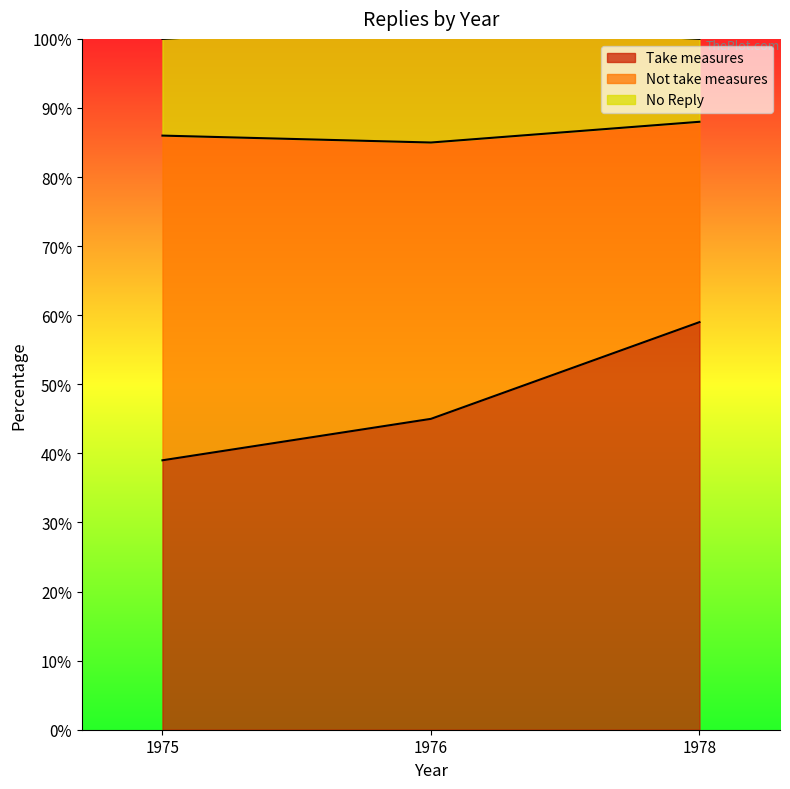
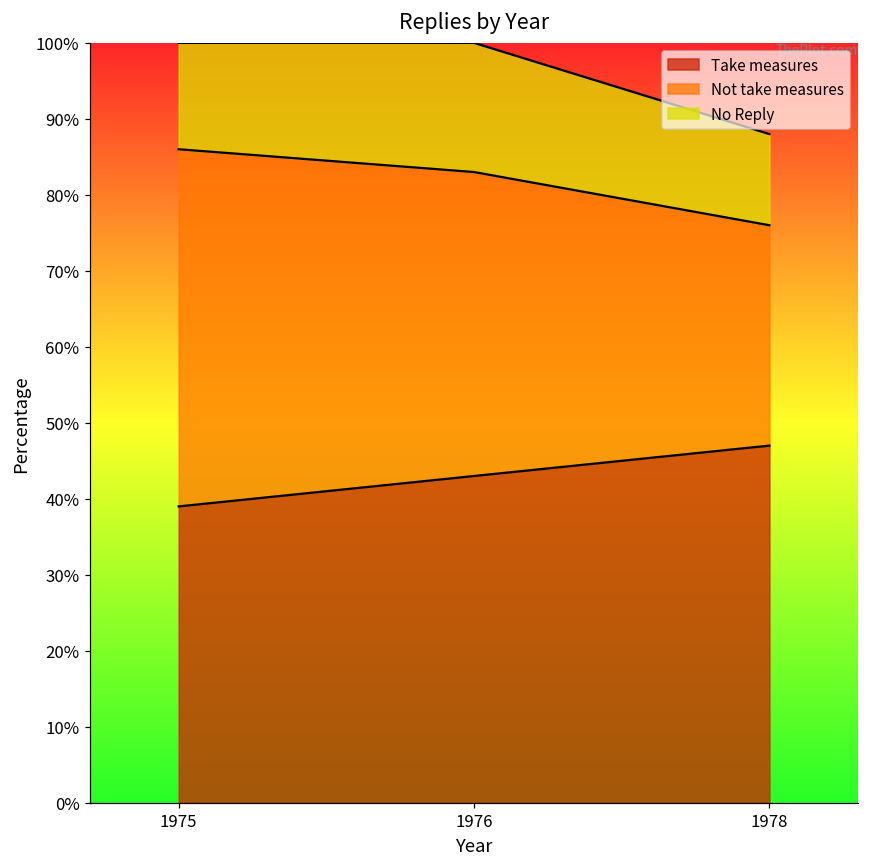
Take measures, 1976: 45% -> 43%
Take measures, 1978: 59% -> 47%
